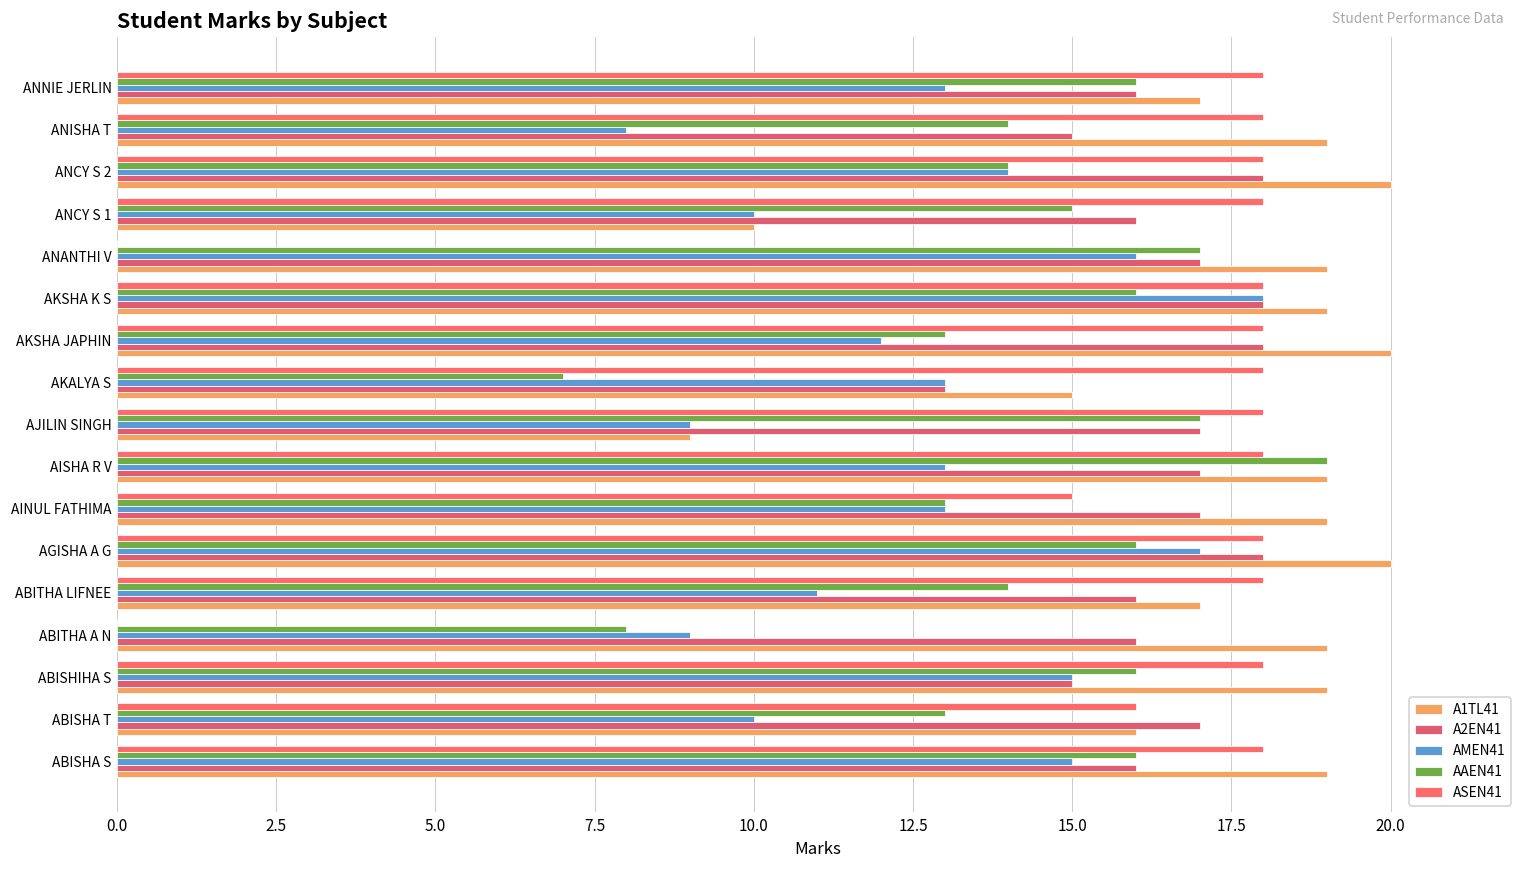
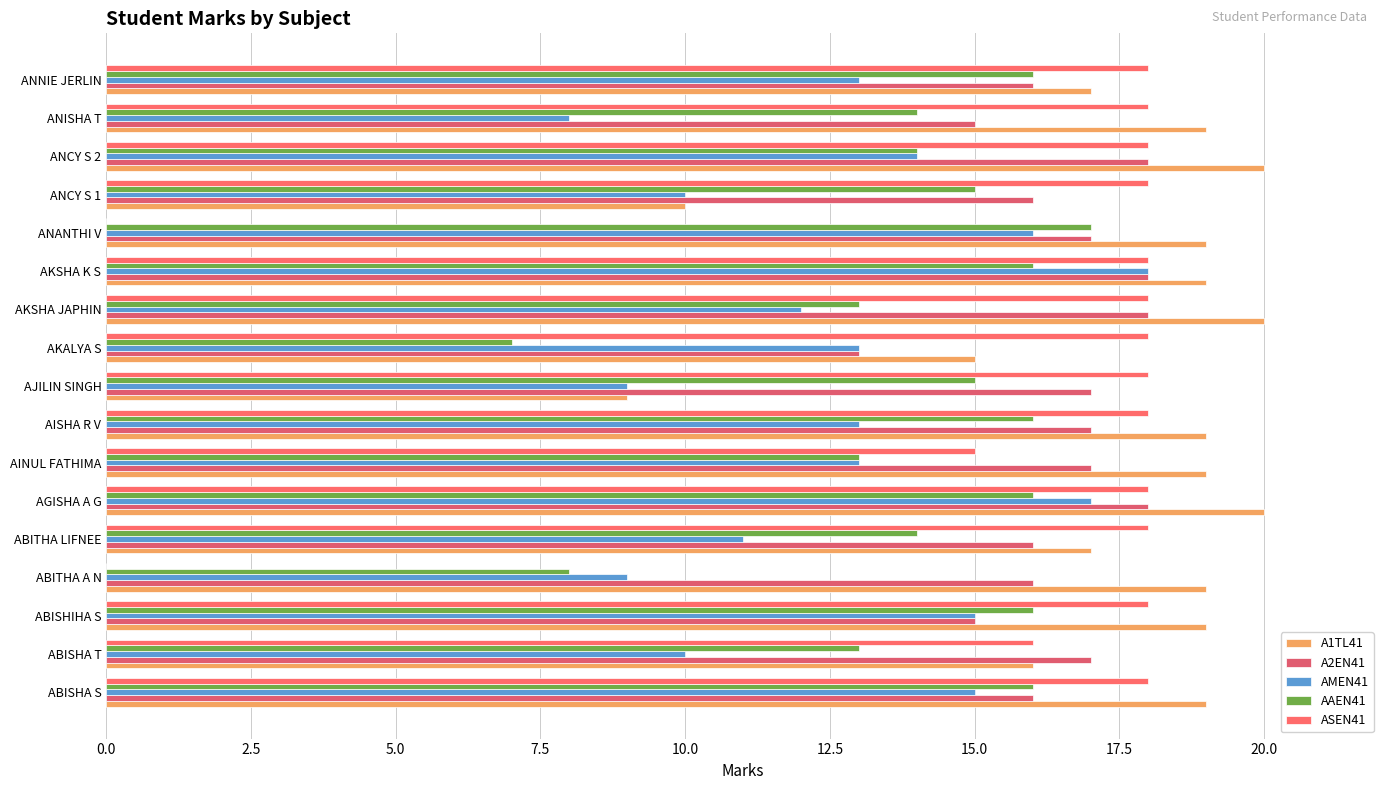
AAEN41, AJILIN SINGH: 17 -> 15
AAEN41, AISHA R V: 19 -> 16
